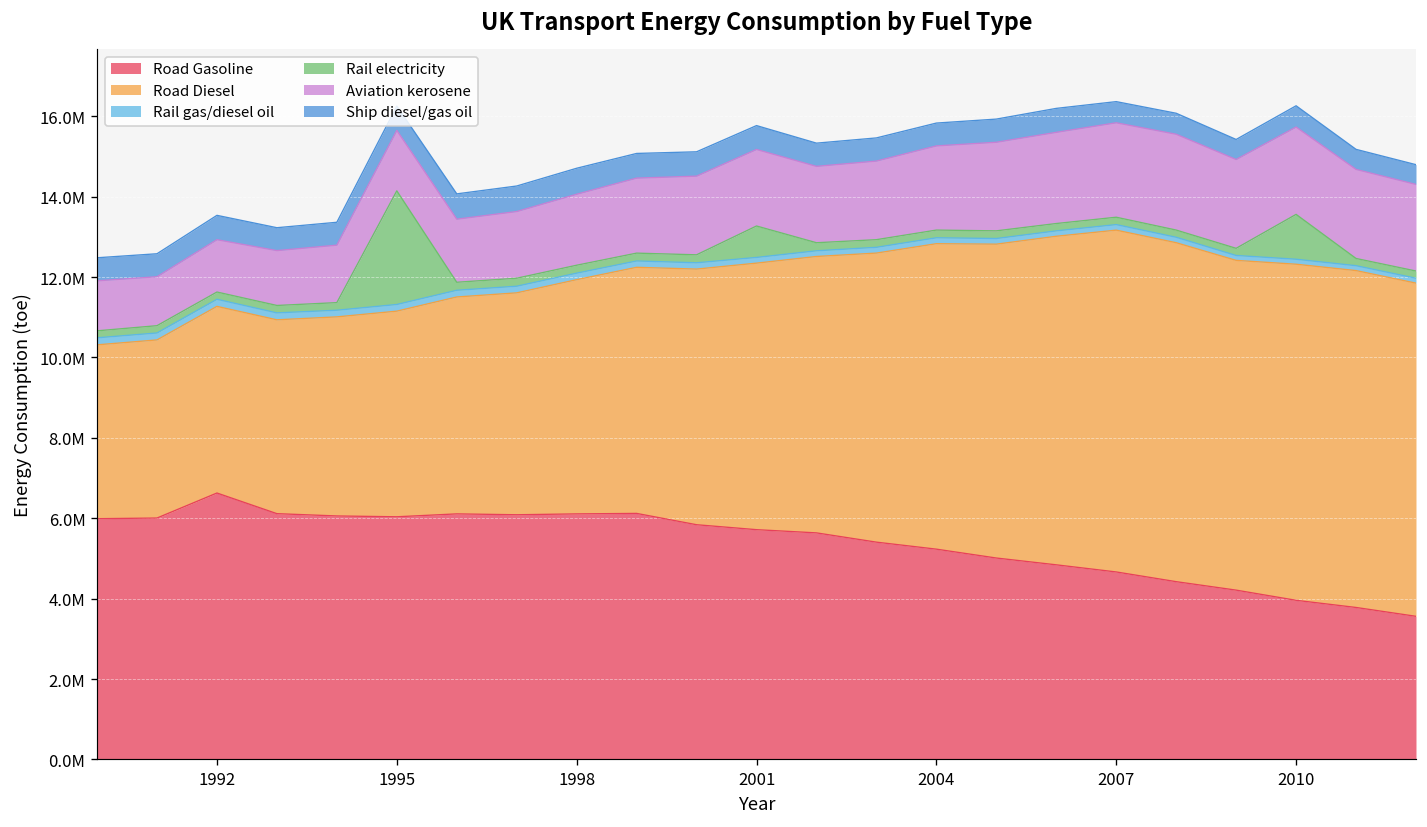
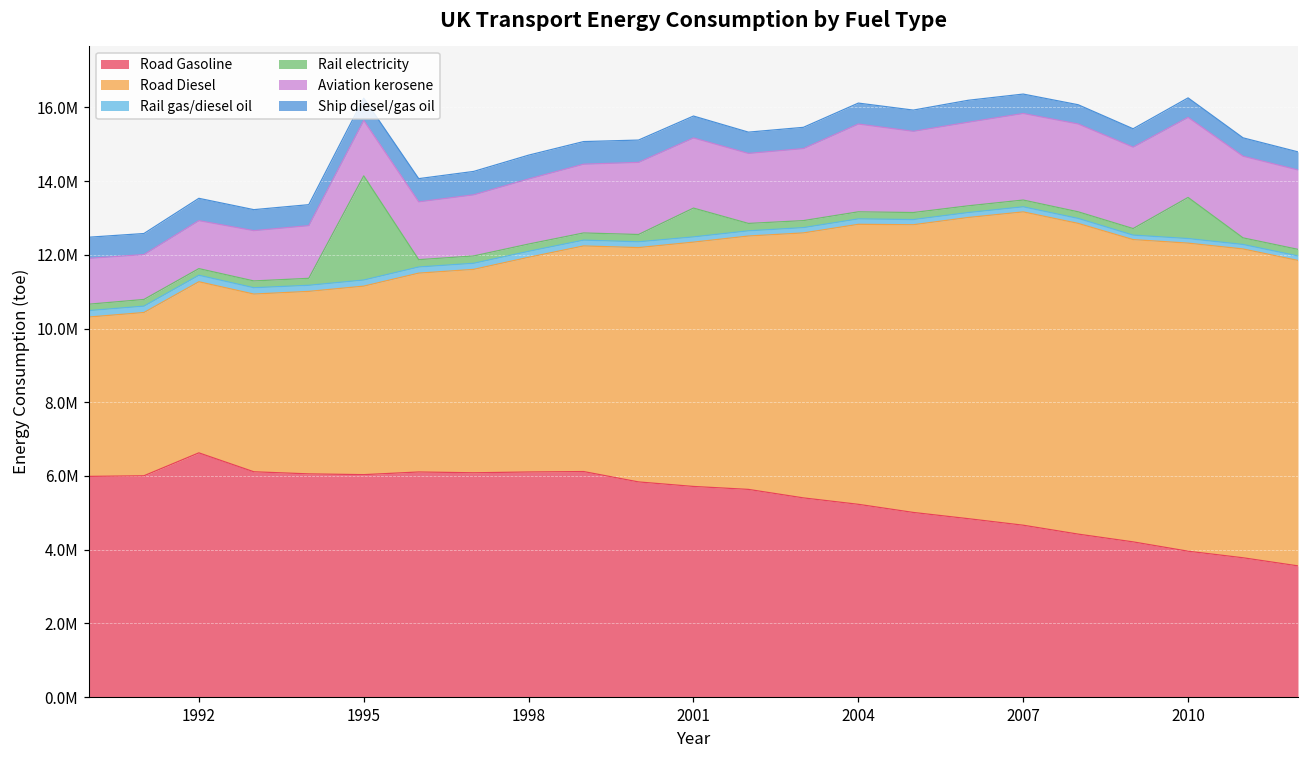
Aviation kerosene, 2004: 2100000 -> 2400000
